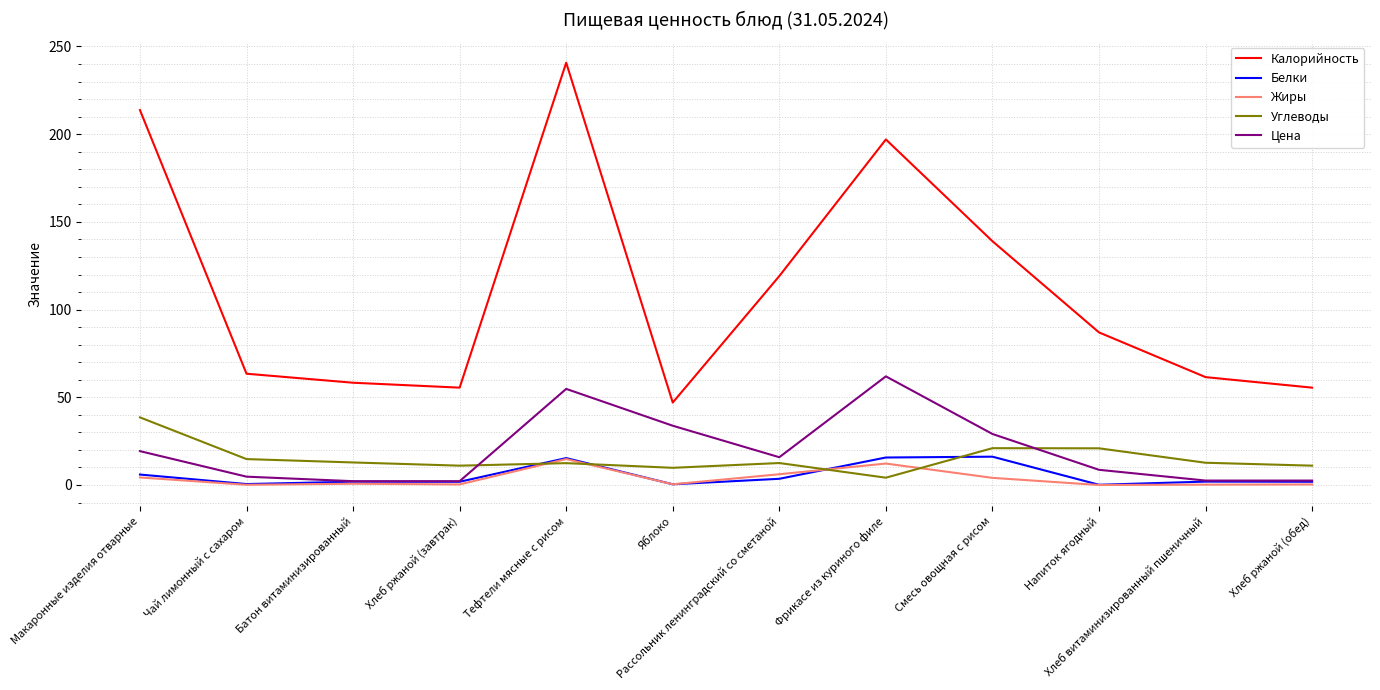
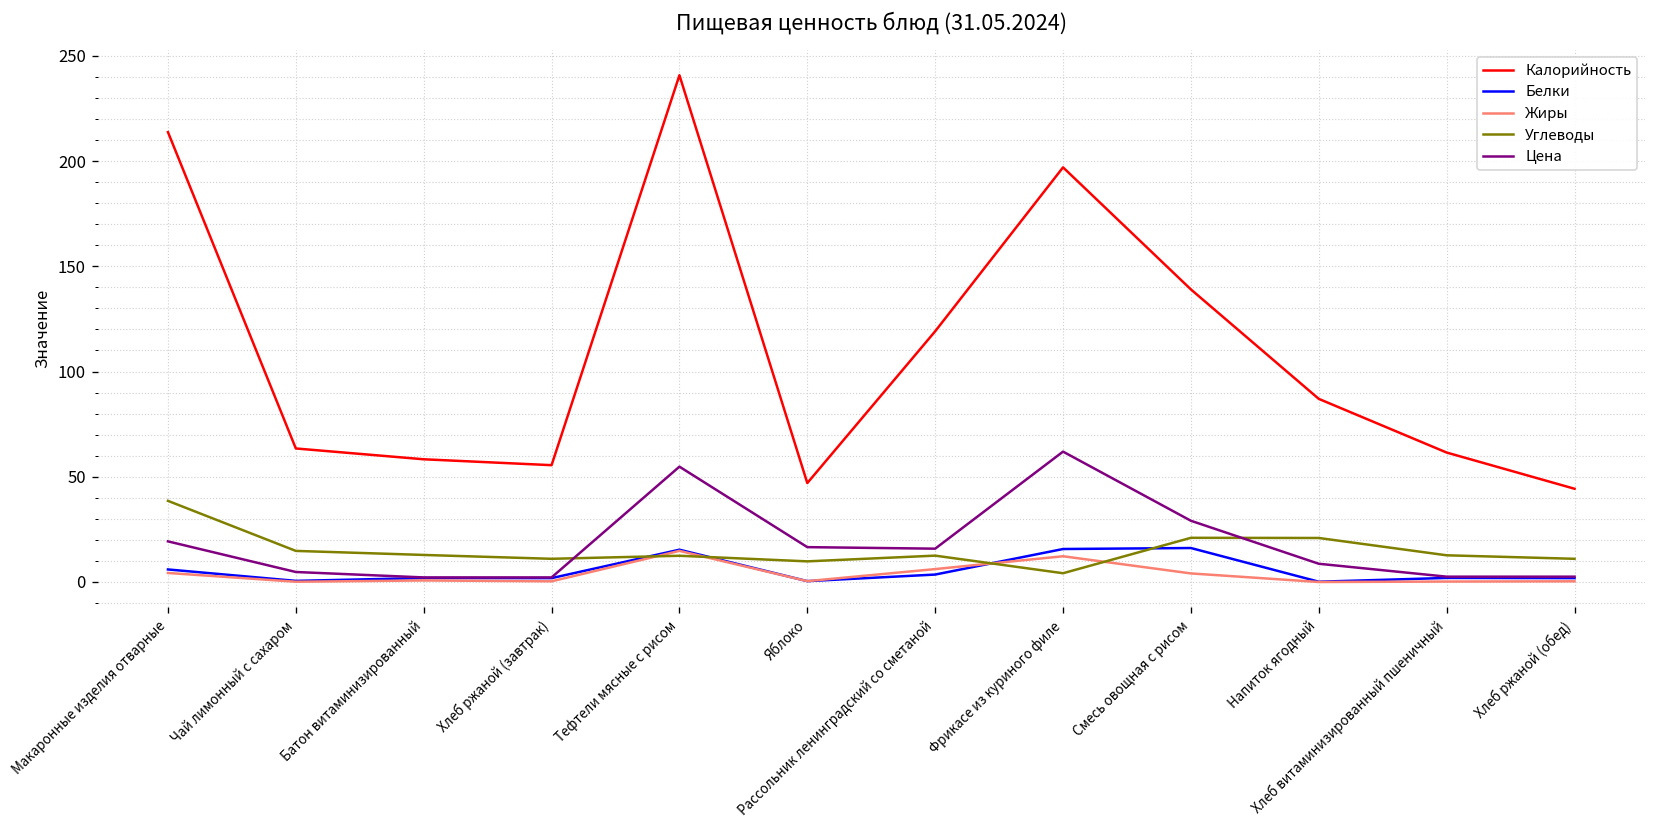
Цена, Яблоко: 34 -> 17
Калорийность, Хлеб ржаной (обед): 56 -> 44
